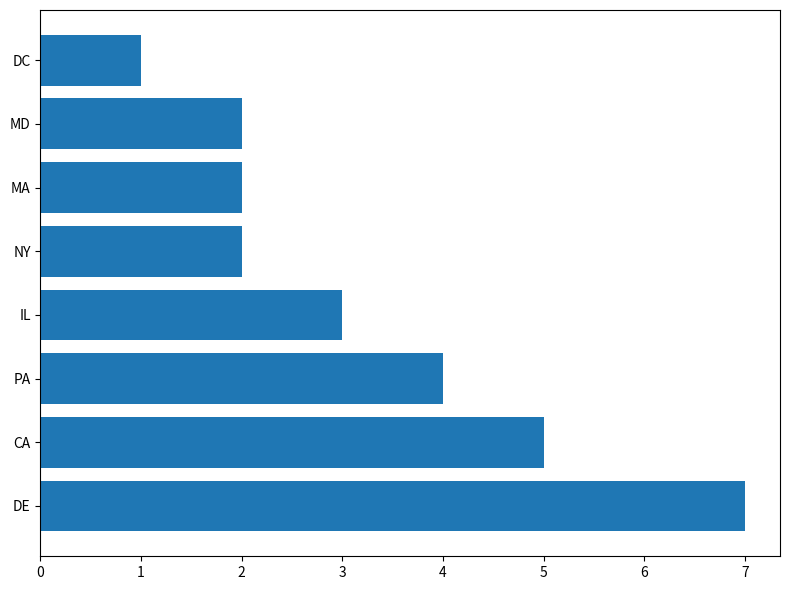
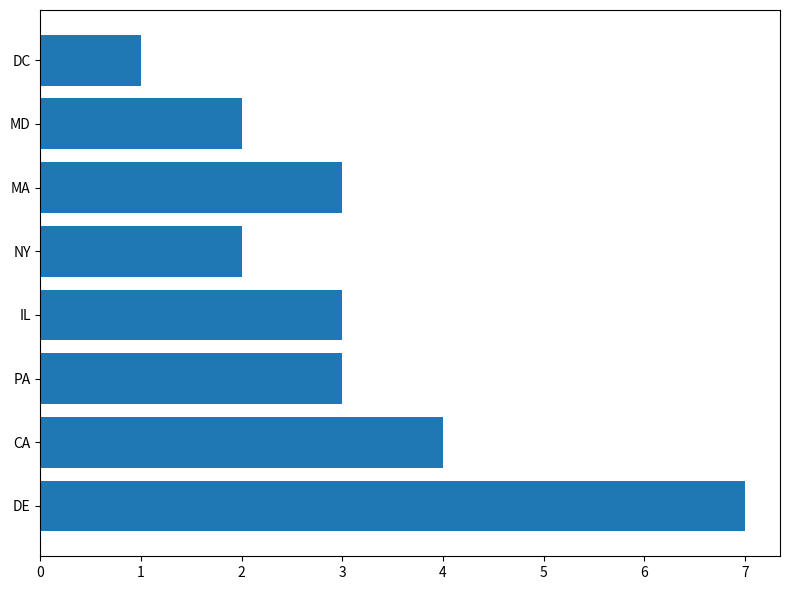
MA: 2 -> 3
PA: 4 -> 3
CA: 5 -> 4
